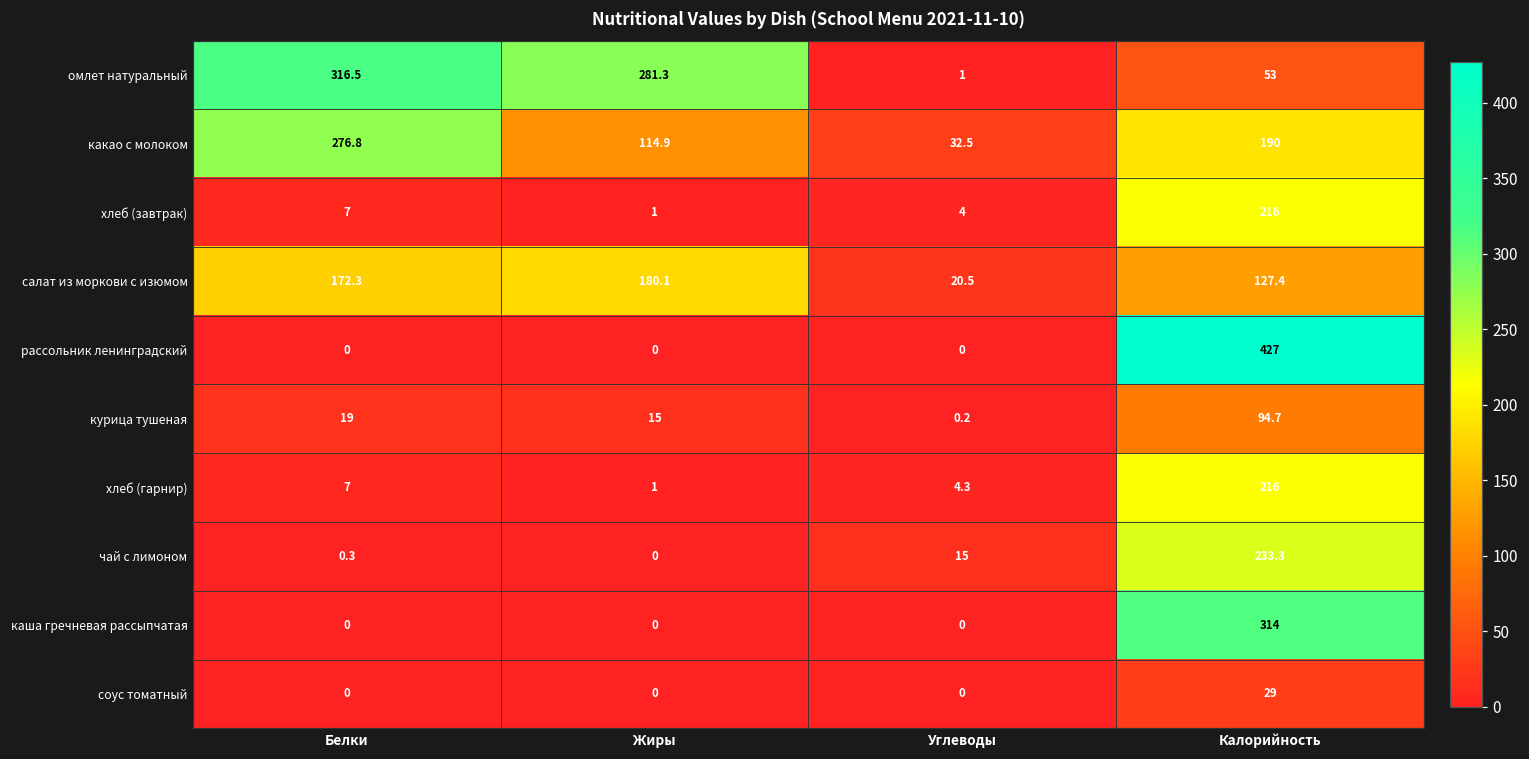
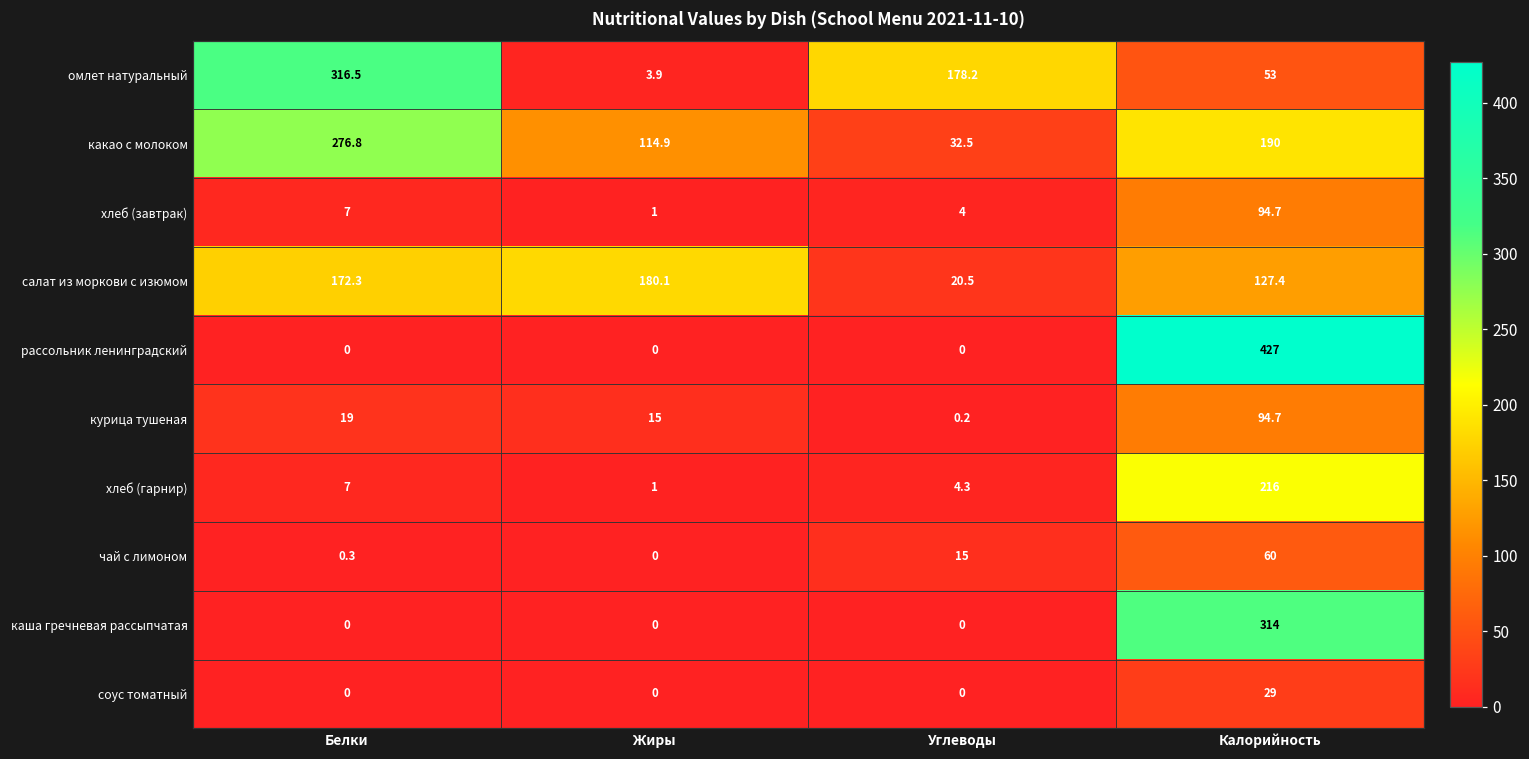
омлет натуральный, Жиры: 281.3 -> 3.9
омлет натуральный, Углеводы: 1 -> 178.2
хлеб (завтрак), Калорийность: 216 -> 94.7
чай с лимоном, Калорийность: 233.3 -> 60
